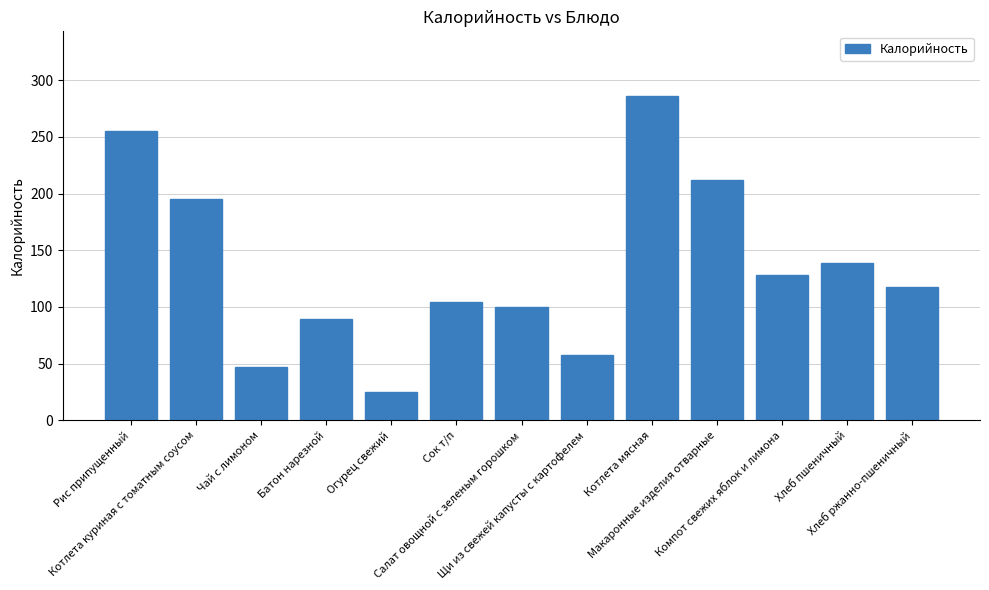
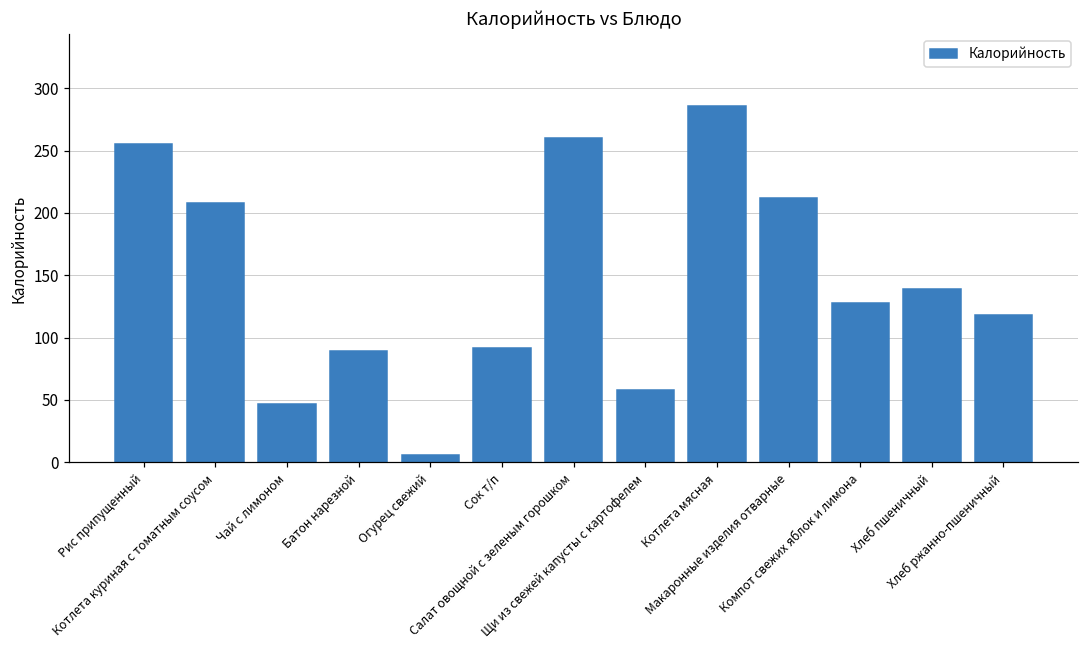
Котлета куриная с томатным соусом: 195 -> 208
Огурец свежий: 25 -> 6
Сок т/п: 104 -> 92
Салат овощной с зеленым горошком: 100 -> 260
